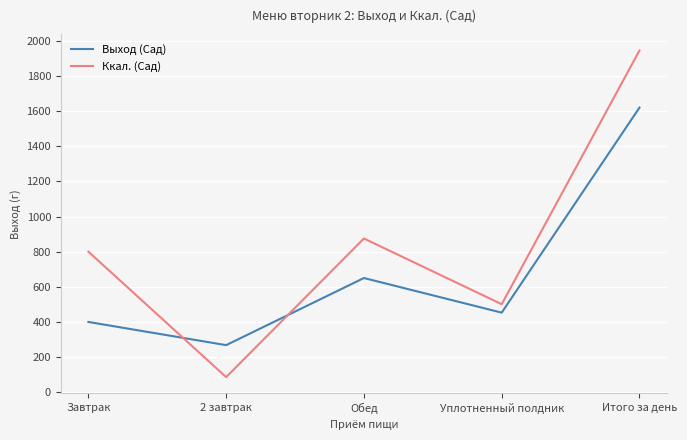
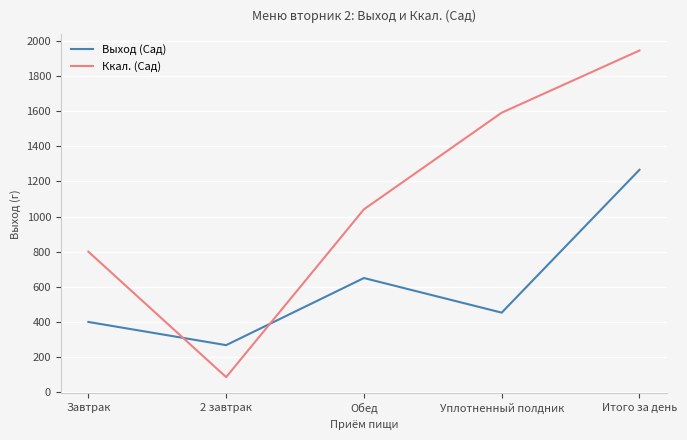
Ккал. (Сад), Обед: 880 -> 1040
Ккал. (Сад), Уплотненный полдник: 500 -> 1590
Выход (Сад), Итого за день: 1620 -> 1270
